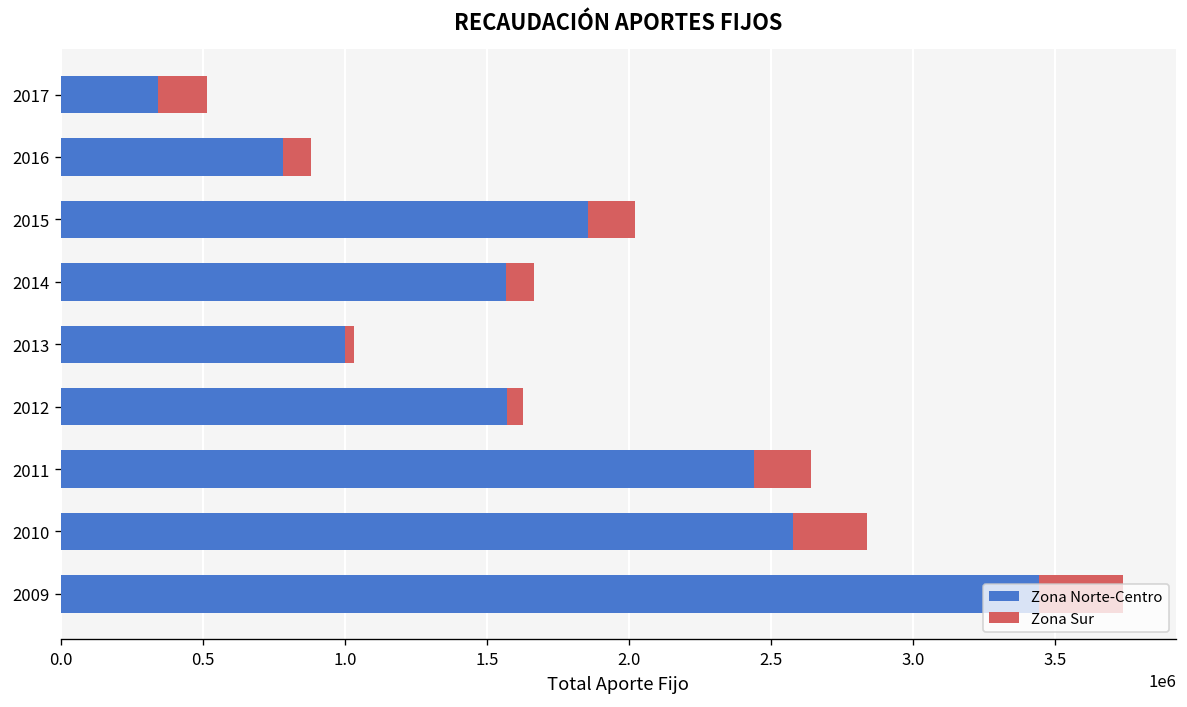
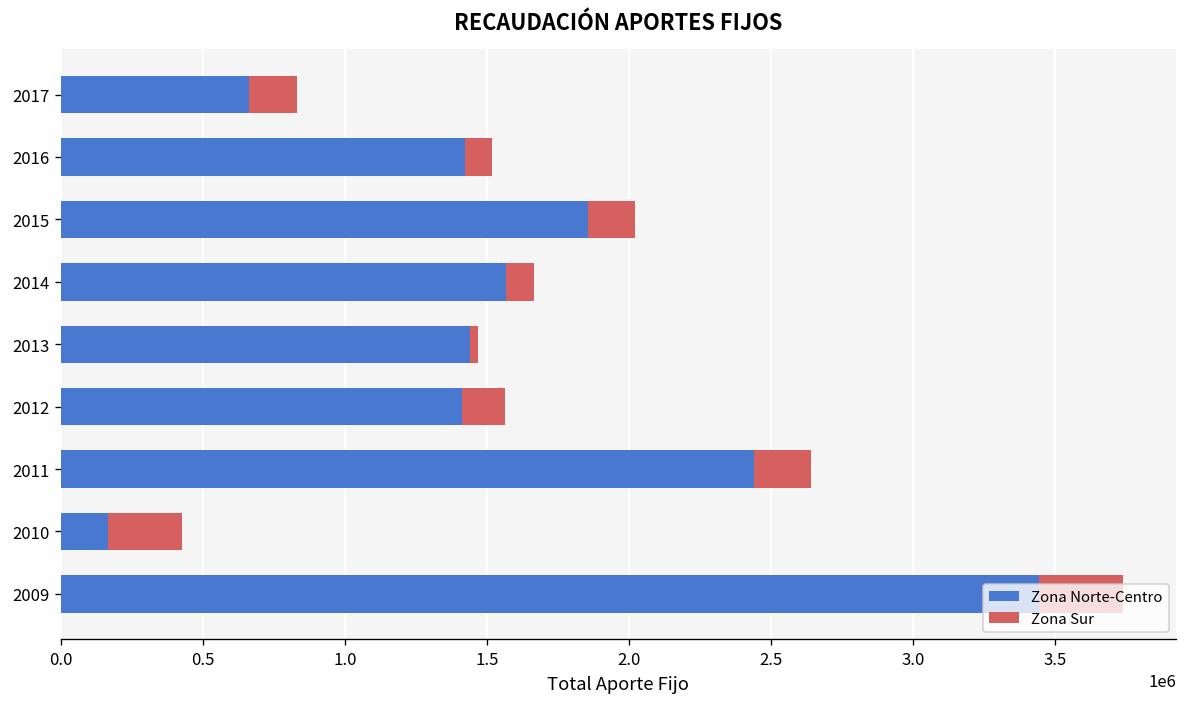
Zona Norte-Centro, 2017: 340000 -> 660000
Zona Norte-Centro, 2016: 780000 -> 1420000
Zona Norte-Centro, 2013: 1000000 -> 1440000
Zona Norte-Centro, 2012: 1570000 -> 1410000
Zona Sur, 2012: 60000 -> 150000
Zona Norte-Centro, 2010: 2580000 -> 170000
